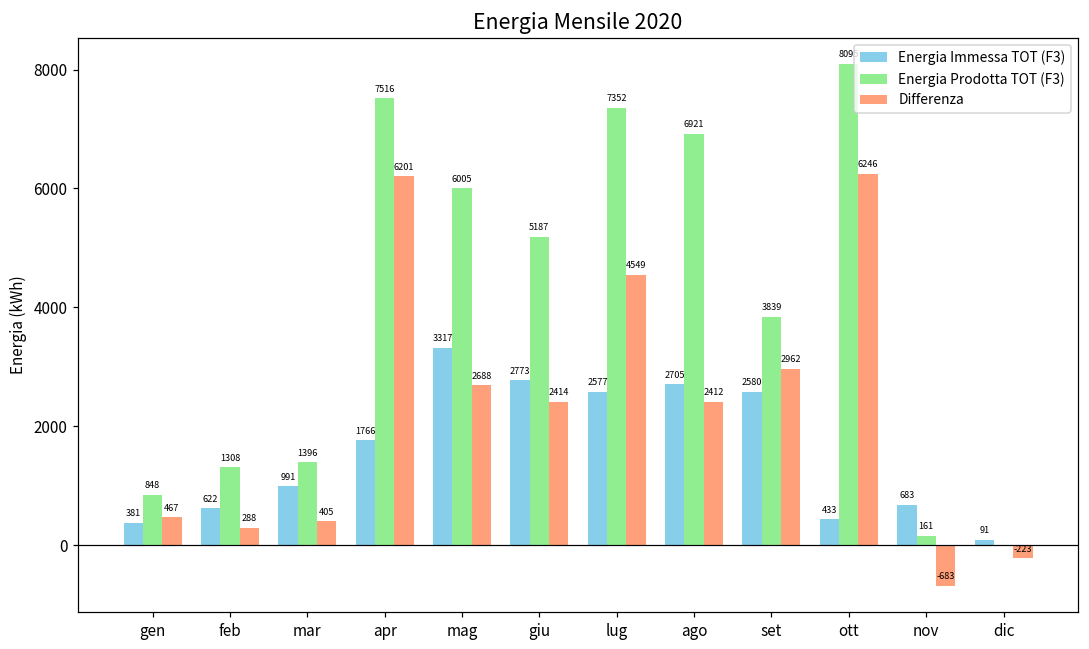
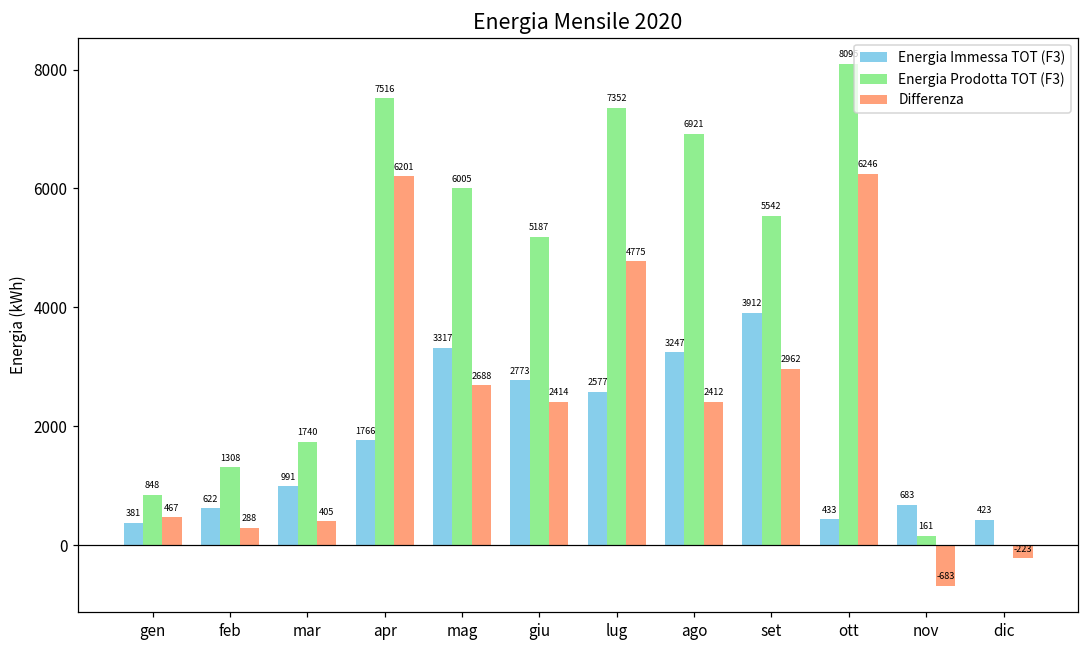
Energia Prodotta TOT (F3), mar: 1396 -> 1740
Differenza, lug: 4549 -> 4775
Energia Immessa TOT (F3), ago: 2705 -> 3247
Energia Immessa TOT (F3), set: 2580 -> 3912
Energia Prodotta TOT (F3), set: 3839 -> 5542
Energia Immessa TOT (F3), dic: 91 -> 423
